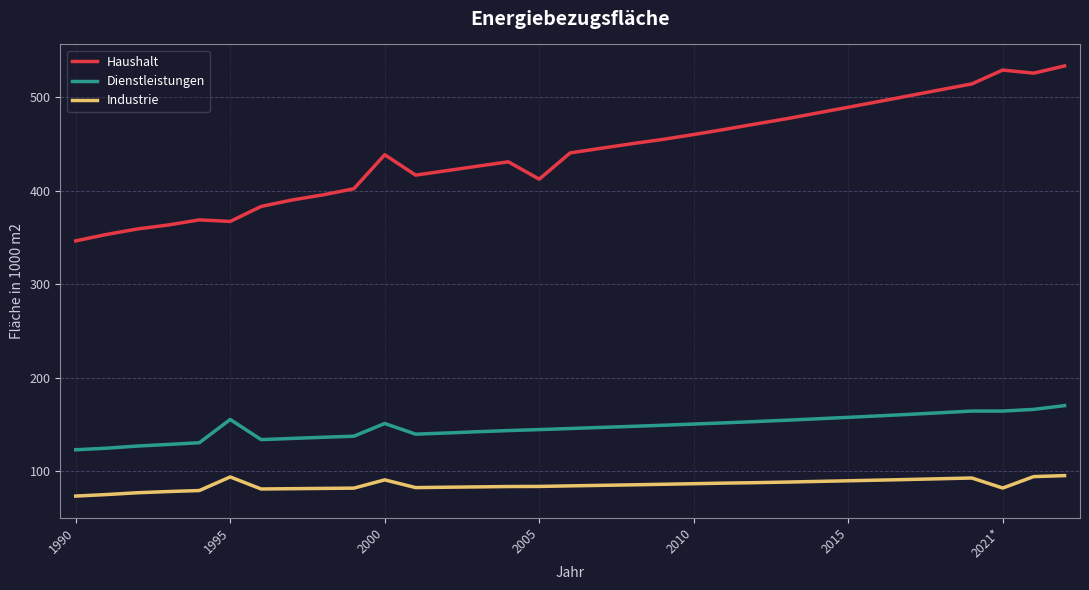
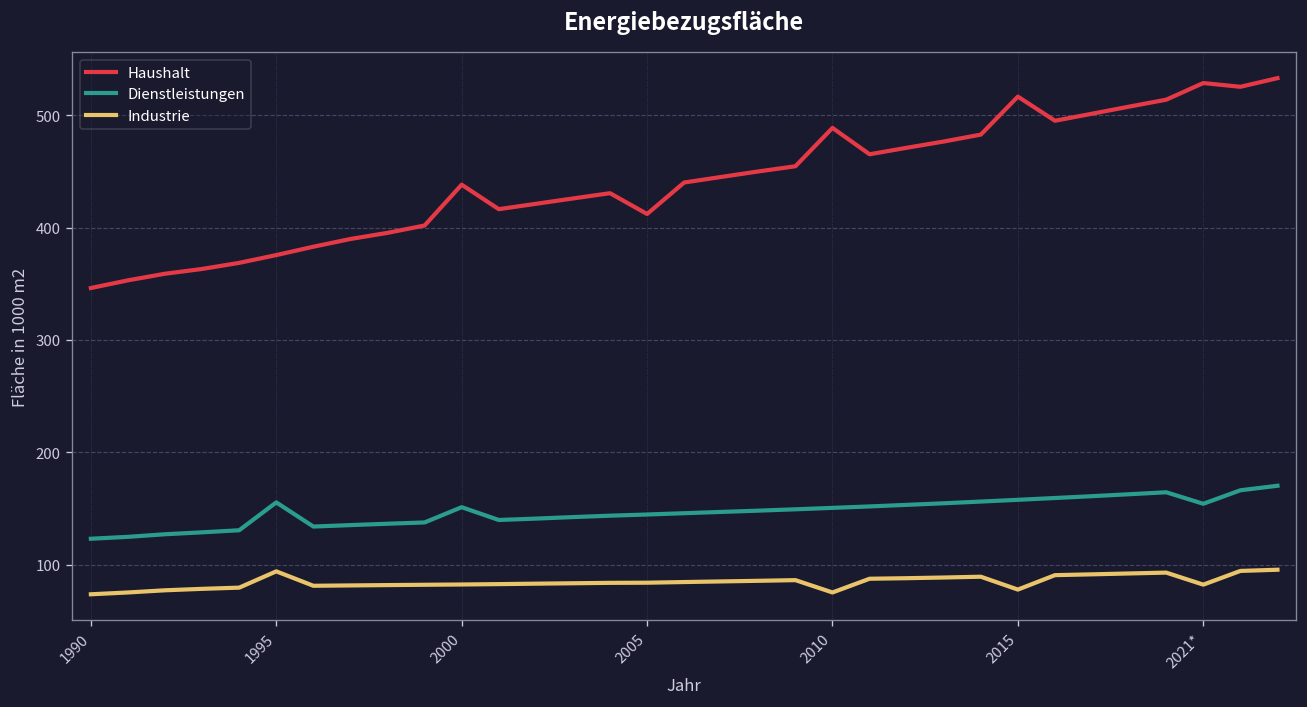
Haushalt, 1995: 370 -> 380
Industrie, 2000: 90 -> 80
Haushalt, 2010: 460 -> 490
Industrie, 2010: 90 -> 80
Haushalt, 2015: 490 -> 520
Industrie, 2015: 90 -> 80
Dienstleistungen, 2021*: 160 -> 150
